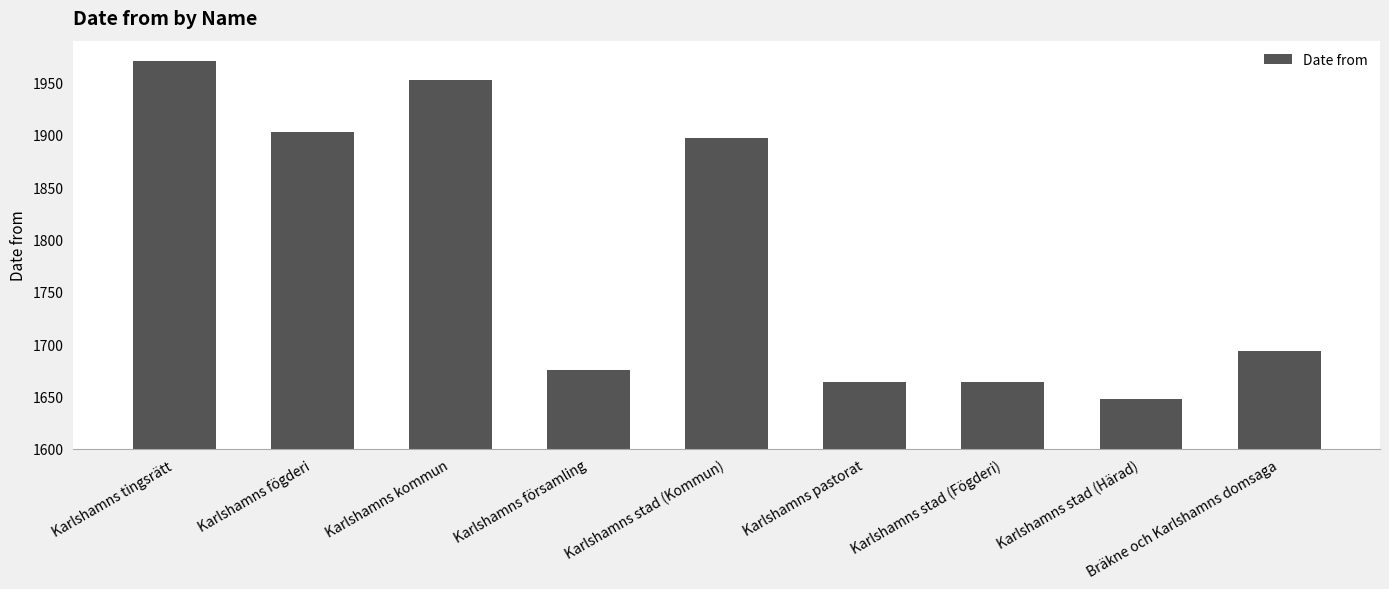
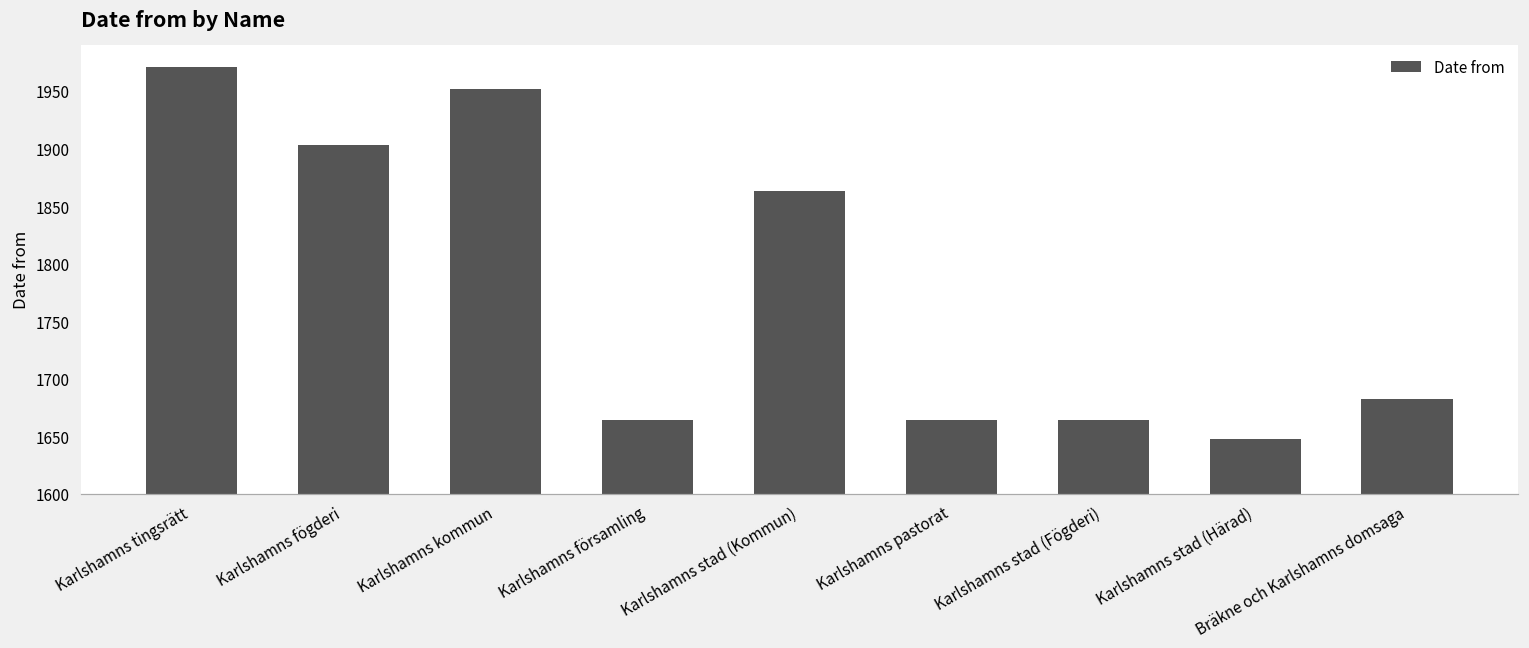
Karlshamns församling: 1675 -> 1664
Karlshamns stad (Kommun): 1897 -> 1863
Bräkne och Karlshamns domsaga: 1694 -> 1682
